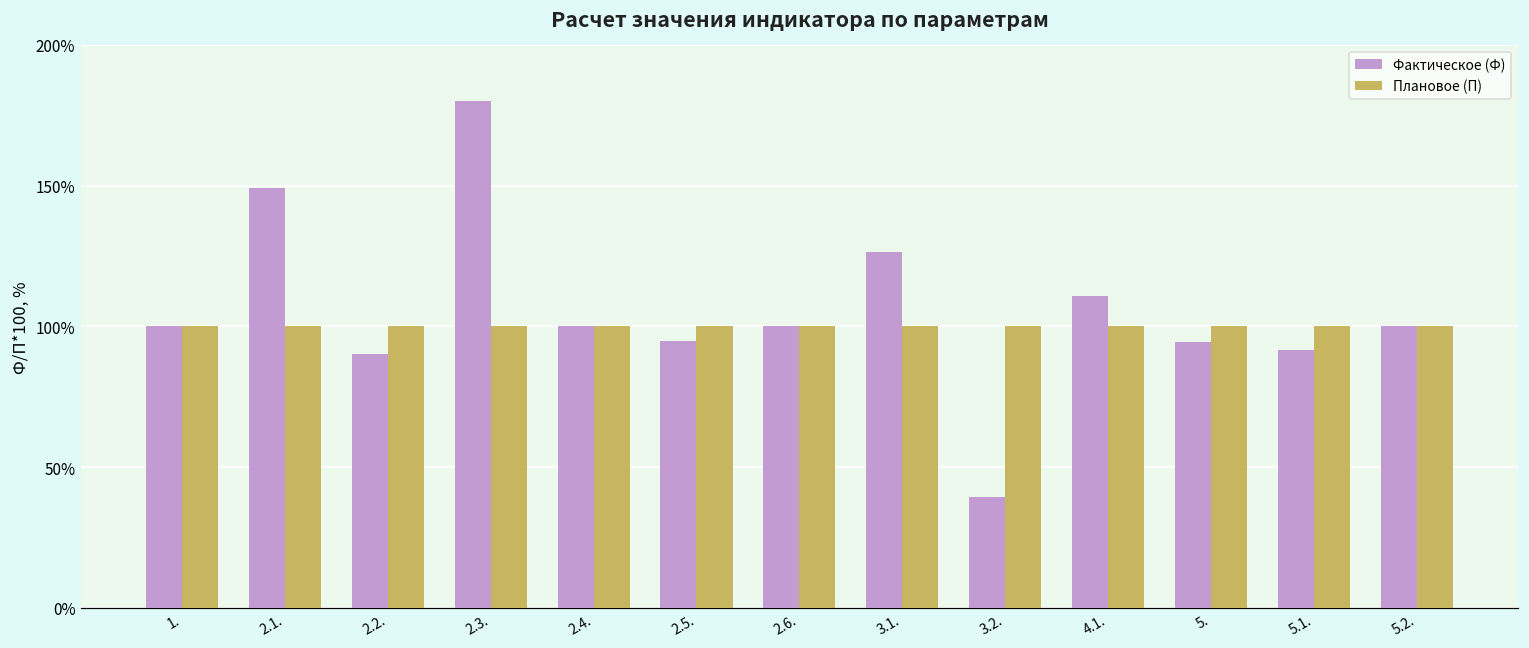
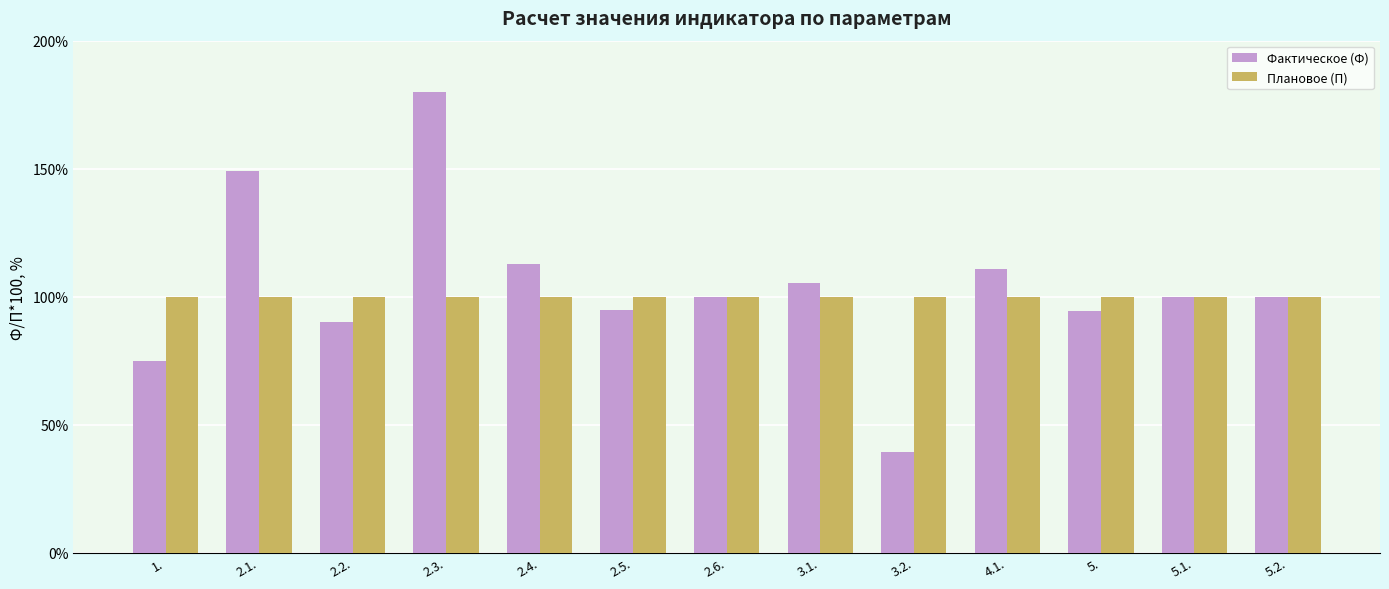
Фактическое (Ф), 1.: 100% -> 75%
Фактическое (Ф), 2.4.: 100% -> 113%
Фактическое (Ф), 3.1.: 126% -> 105%
Фактическое (Ф), 5.1.: 92% -> 100%
